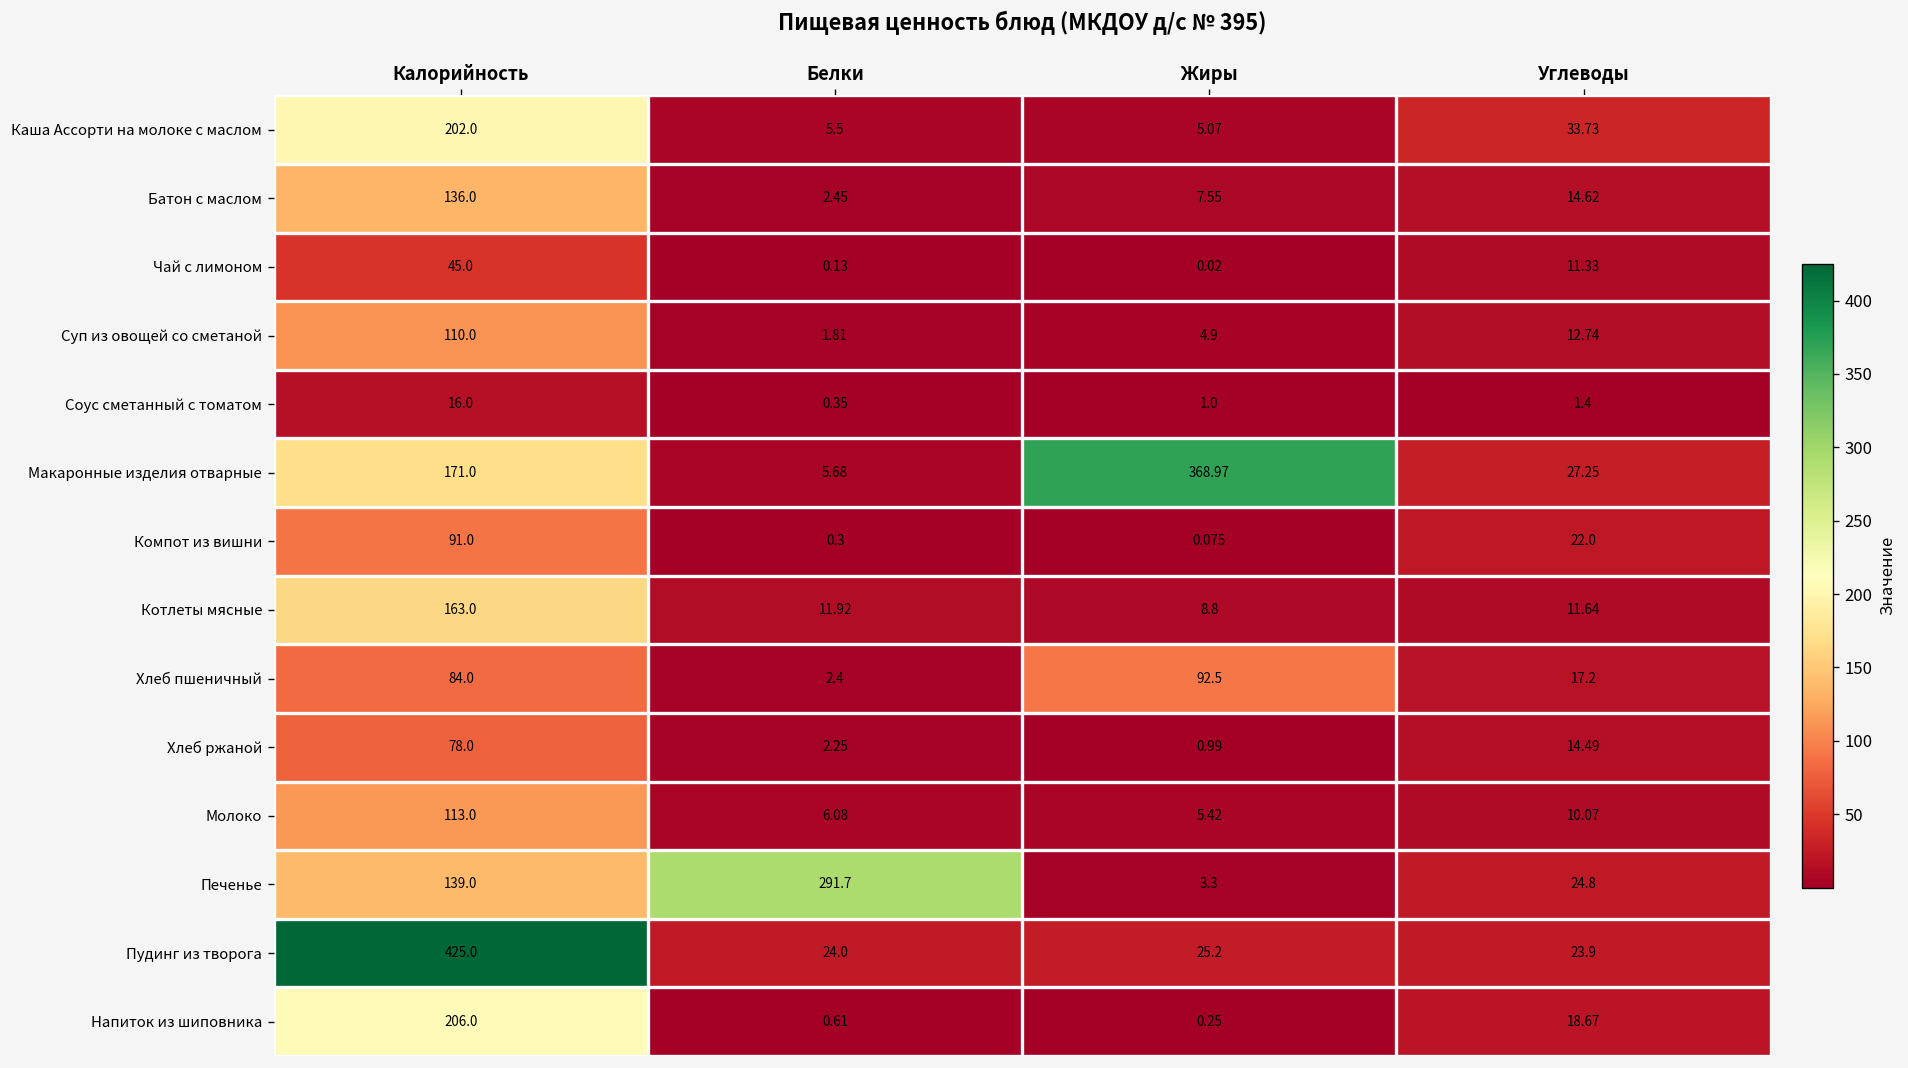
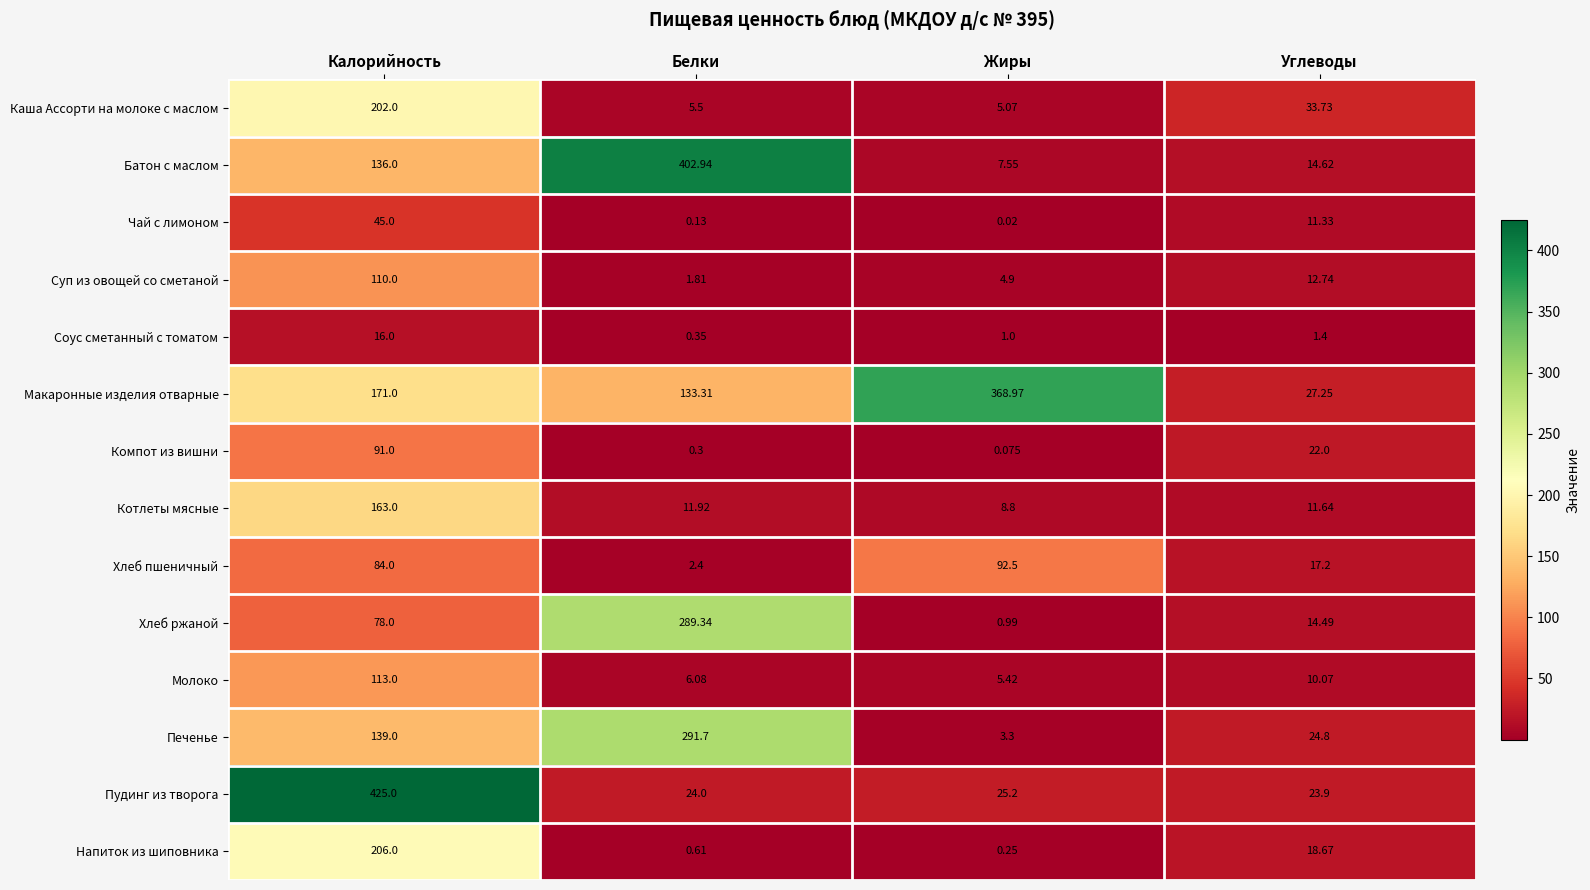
Батон с маслом, Белки: 2.45 -> 402.94
Макаронные изделия отварные, Белки: 5.68 -> 133.31
Хлеб ржаной, Белки: 2.25 -> 289.34
